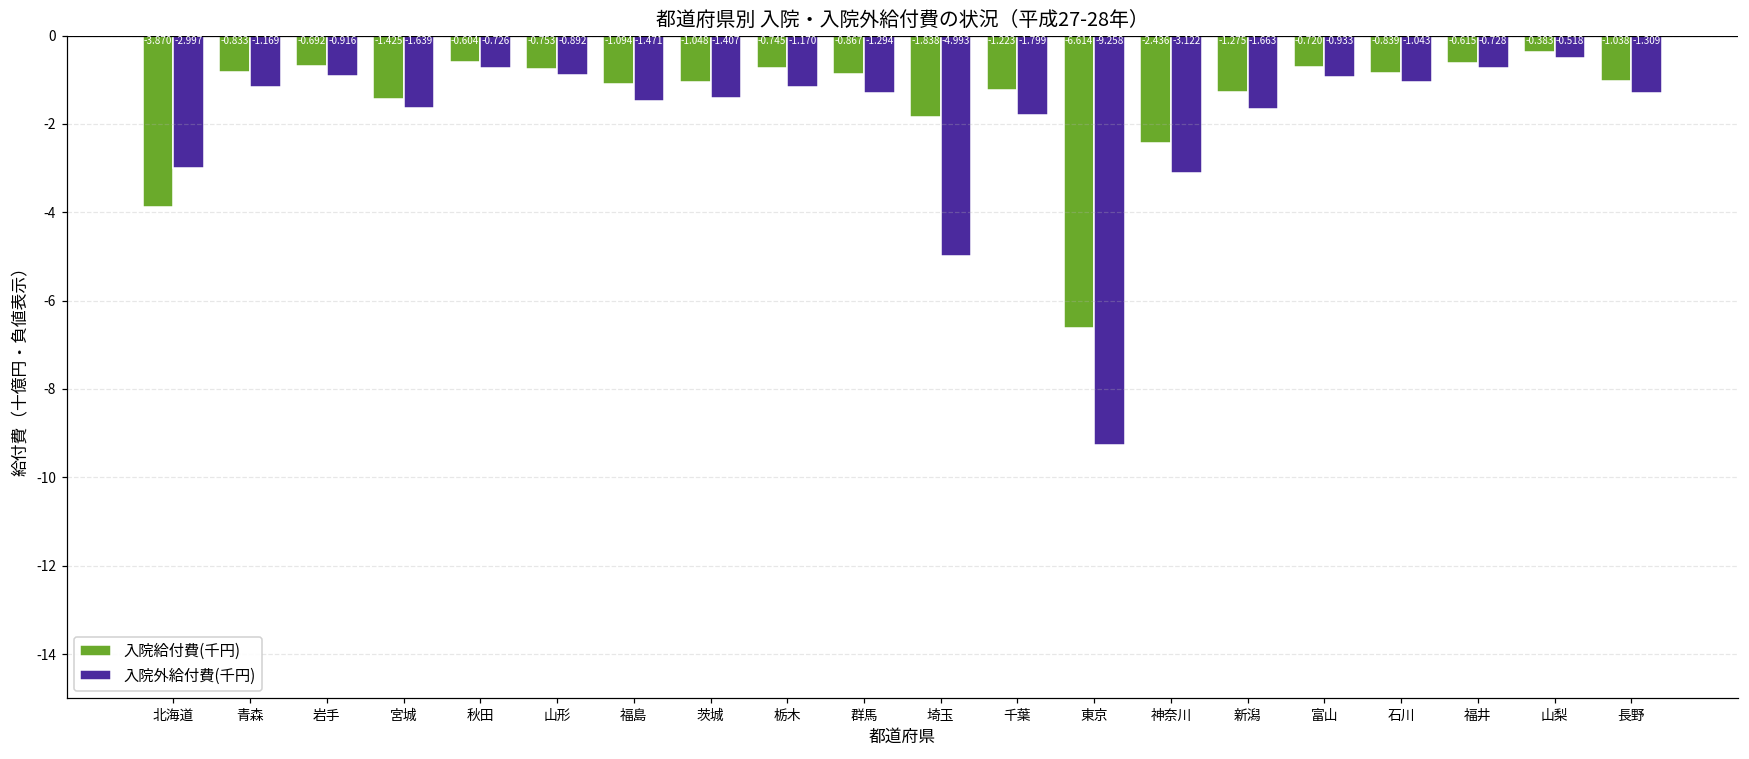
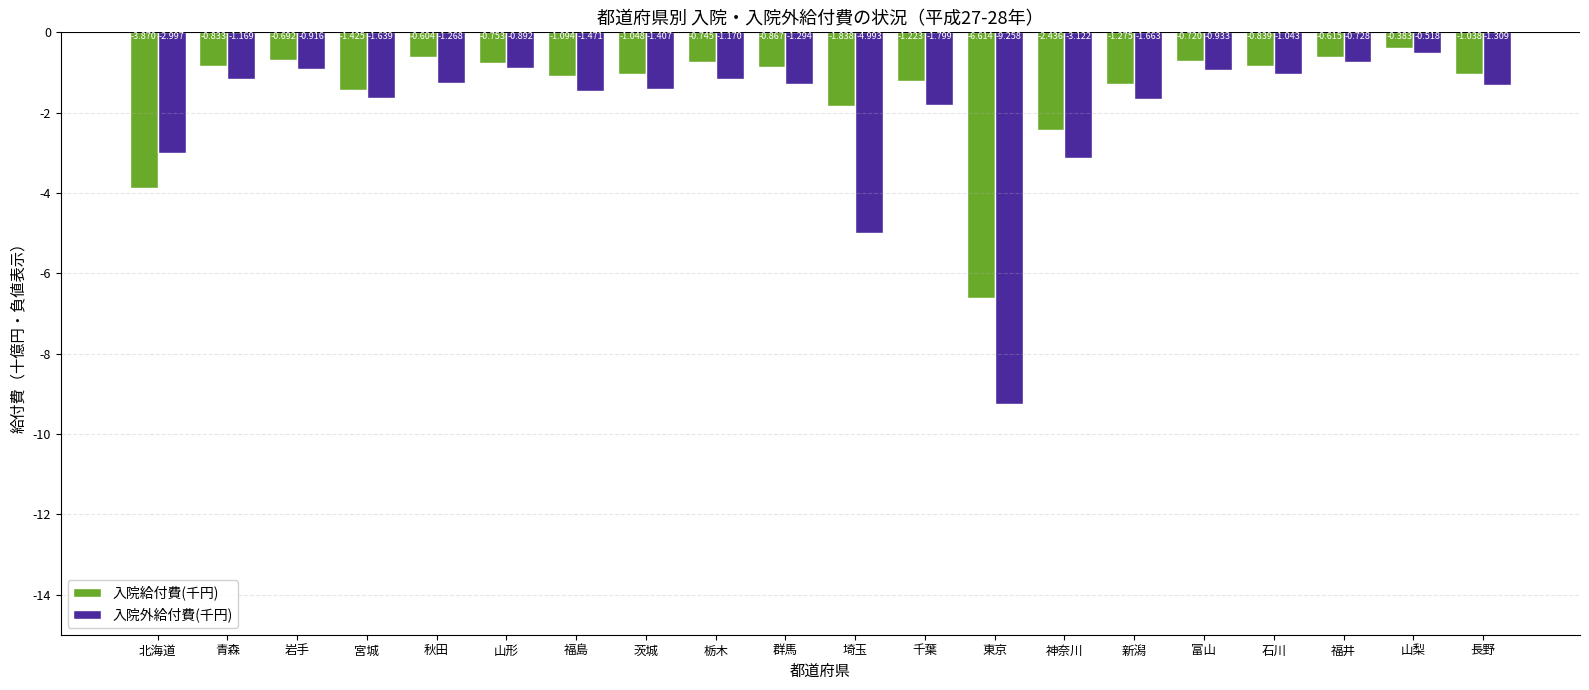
入院外給付費(千円), 秋田: -0.726 -> -1.268
